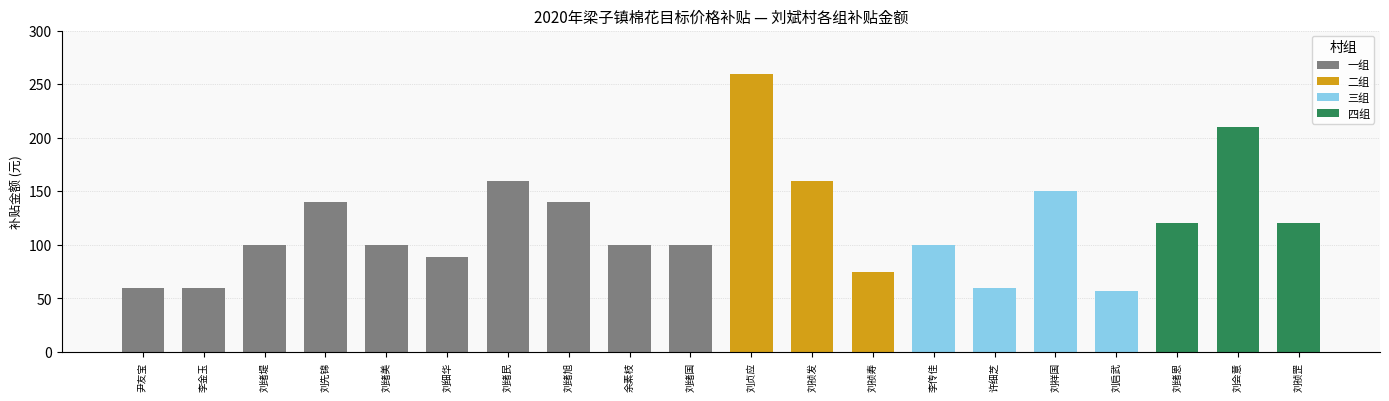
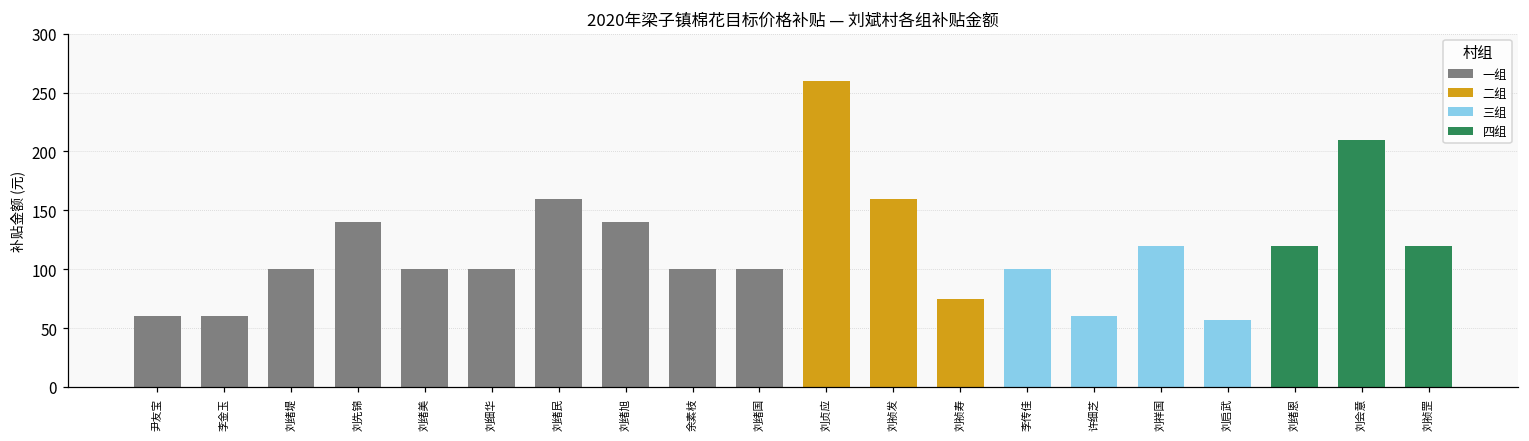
刘细华: 89 -> 100
刘祥国: 150 -> 120
